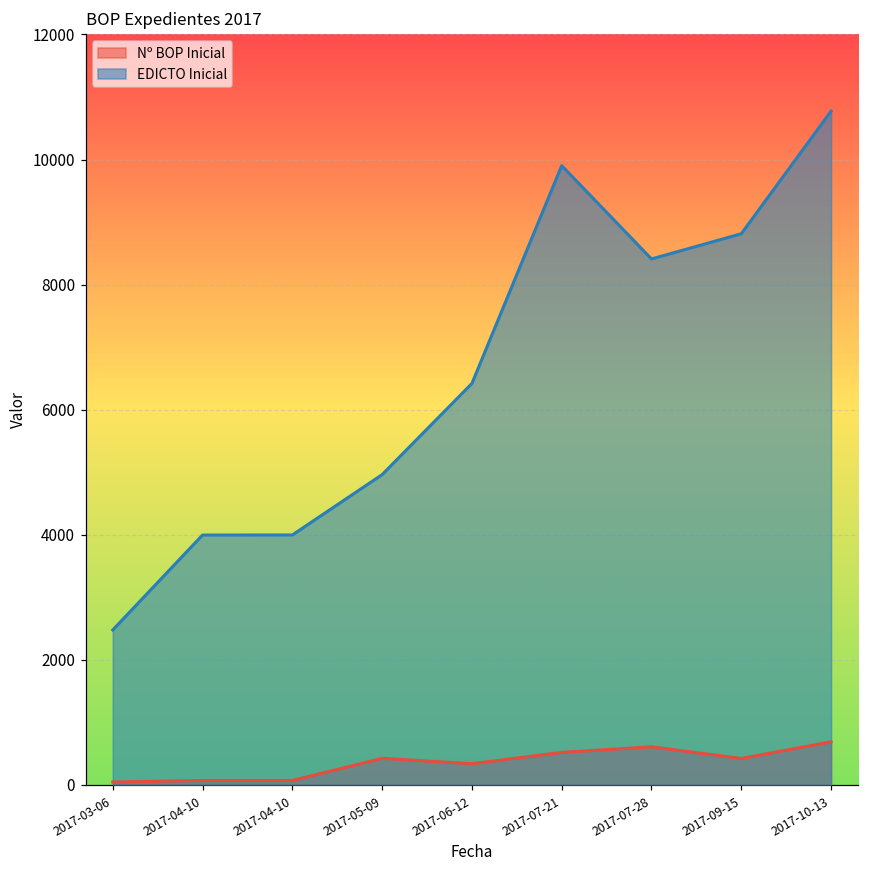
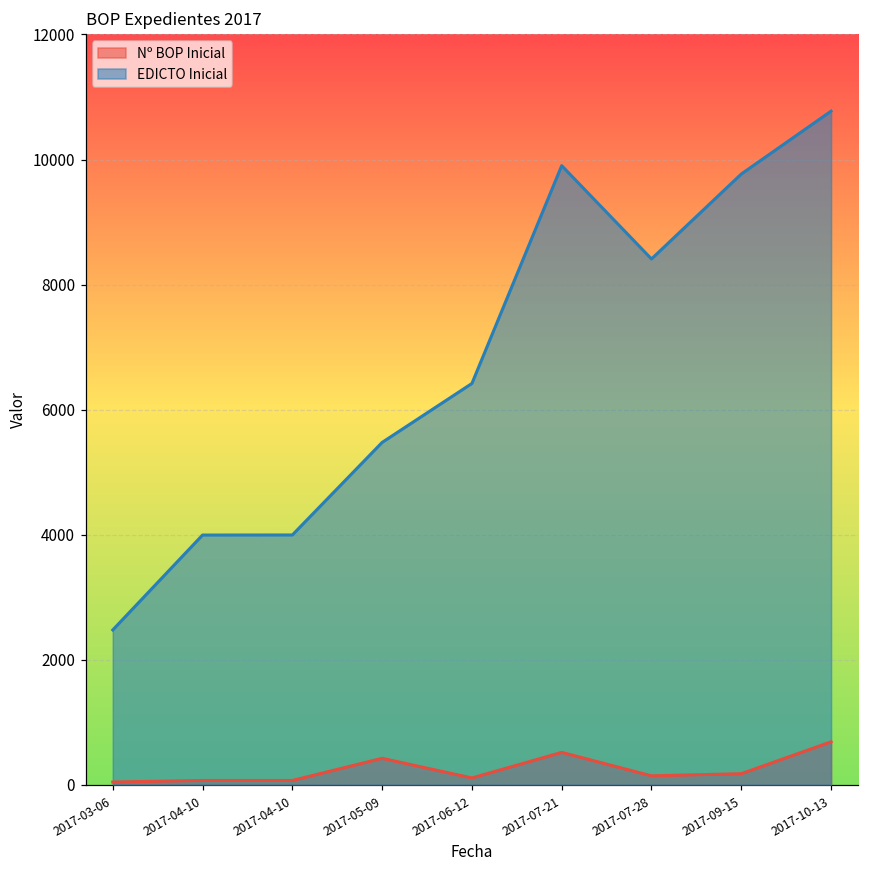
EDICTO Inicial, 2017-05-09: 5000 -> 5500
Nº BOP Inicial, 2017-06-12: 300 -> 100
Nº BOP Inicial, 2017-07-28: 600 -> 100
Nº BOP Inicial, 2017-09-15: 400 -> 200
EDICTO Inicial, 2017-09-15: 8800 -> 9800
